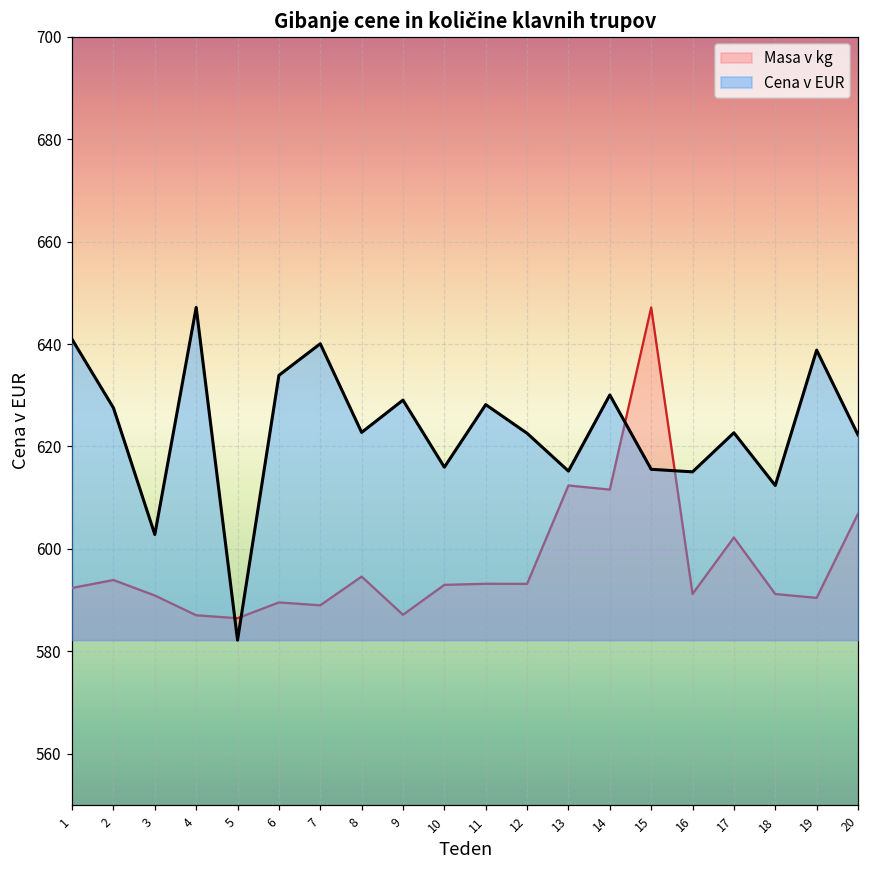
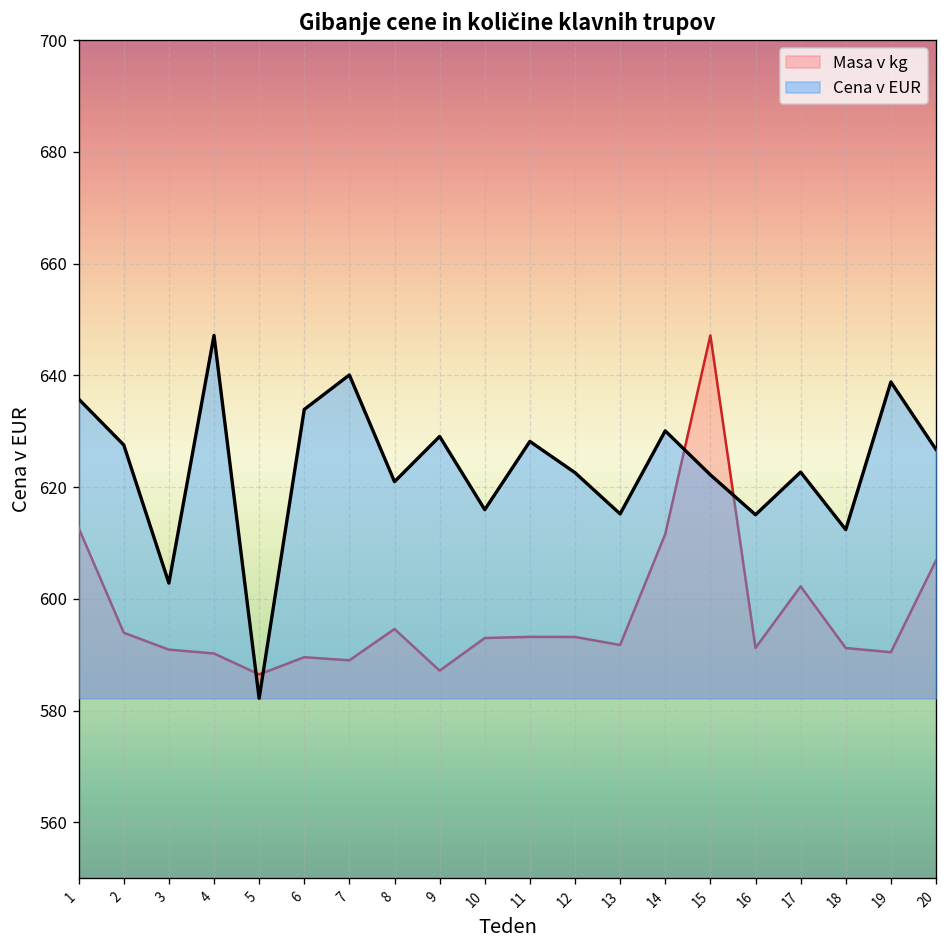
Masa v kg, 1: 592 -> 613
Cena v EUR, 1: 641 -> 636
Masa v kg, 4: 587 -> 590
Cena v EUR, 8: 623 -> 621
Masa v kg, 13: 612 -> 592
Cena v EUR, 15: 616 -> 622
Cena v EUR, 20: 622 -> 627
